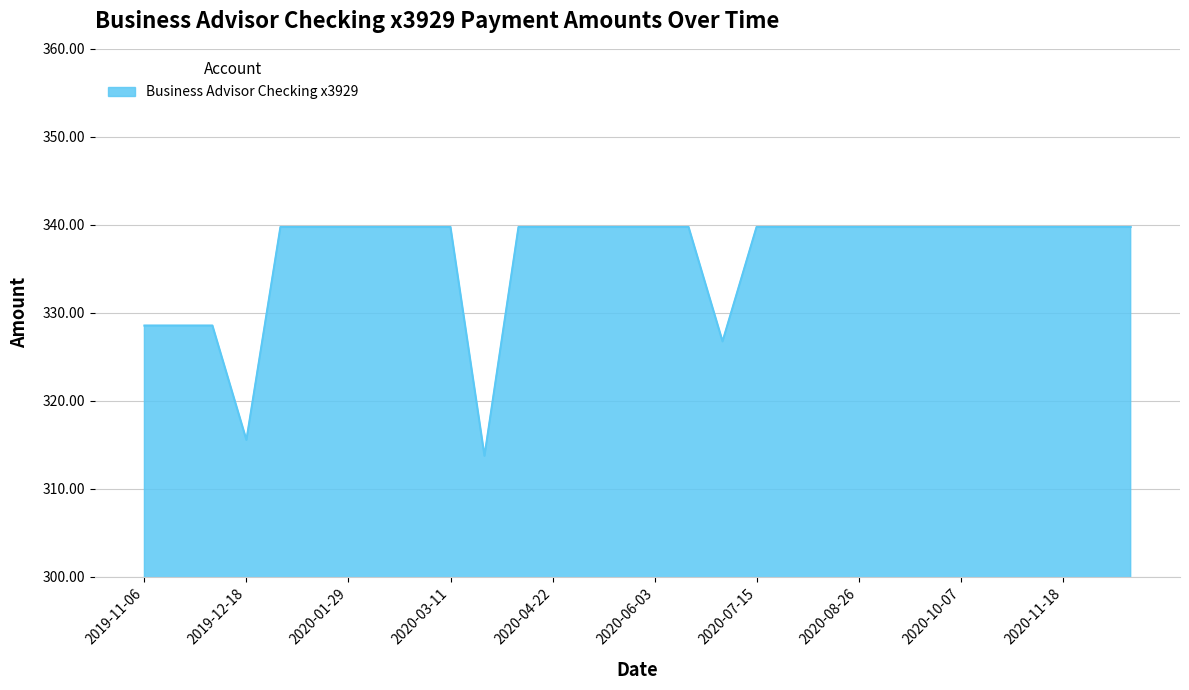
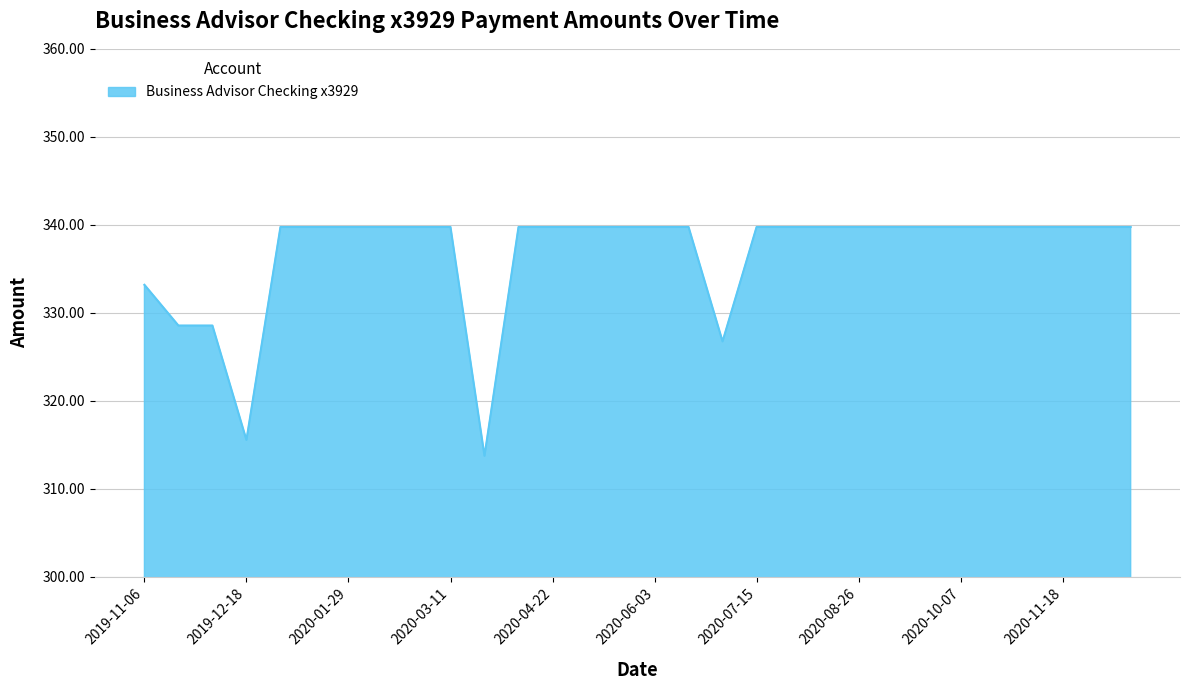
2019-11-06: 329 -> 333
